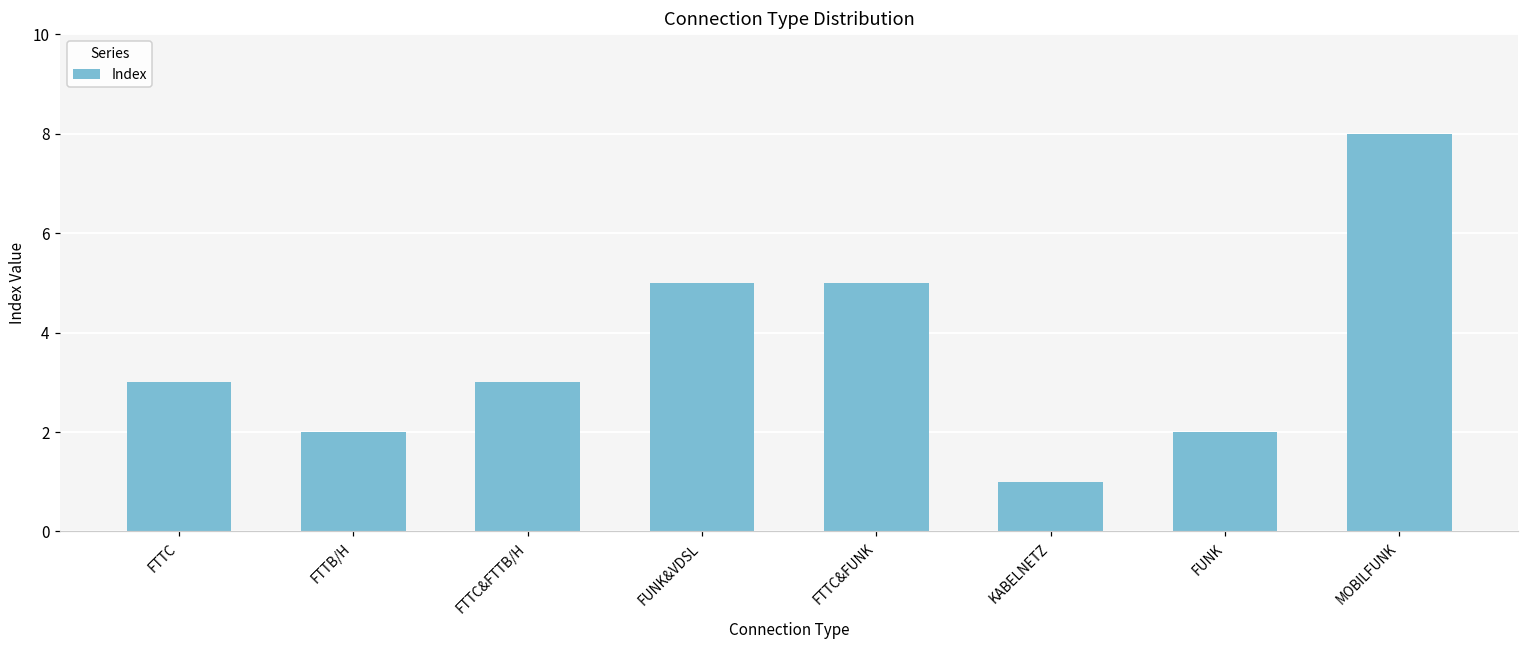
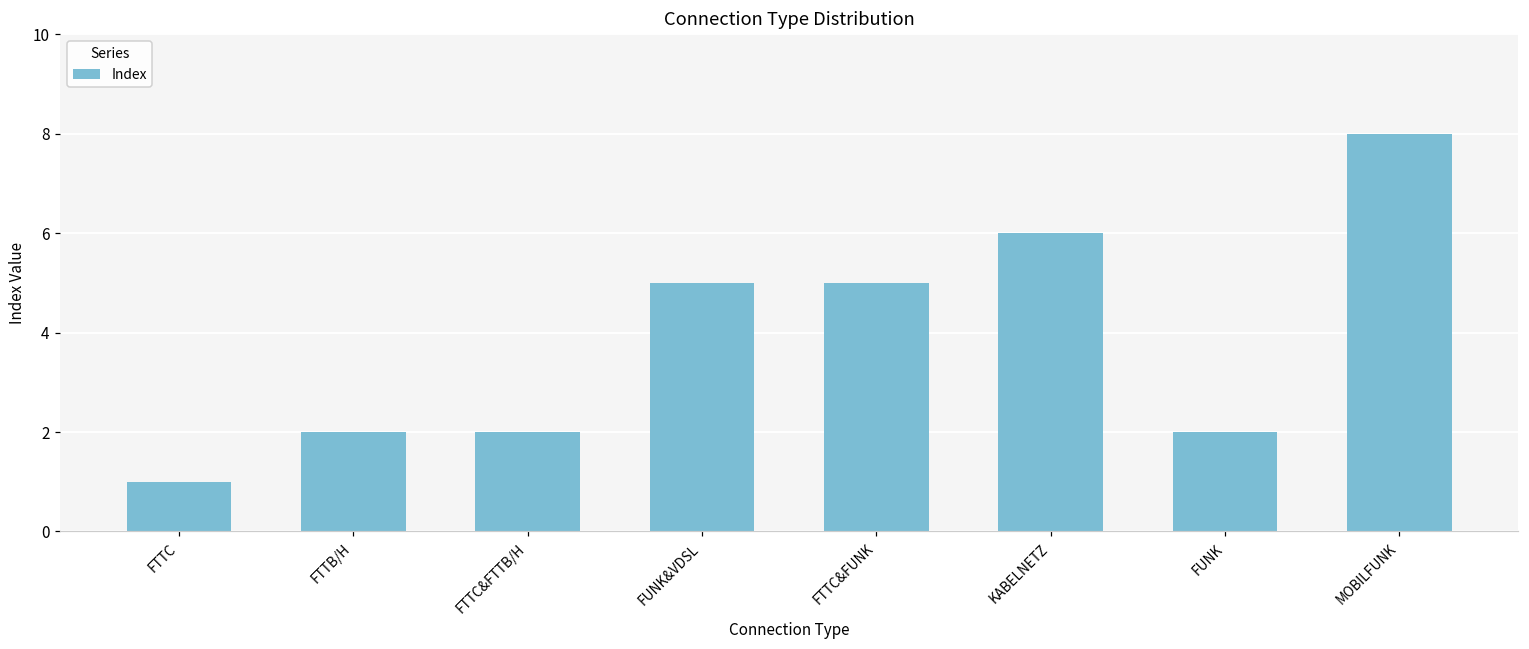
FTTC: 3 -> 1
FTTC&FTTB/H: 3 -> 2
KABELNETZ: 1 -> 6
